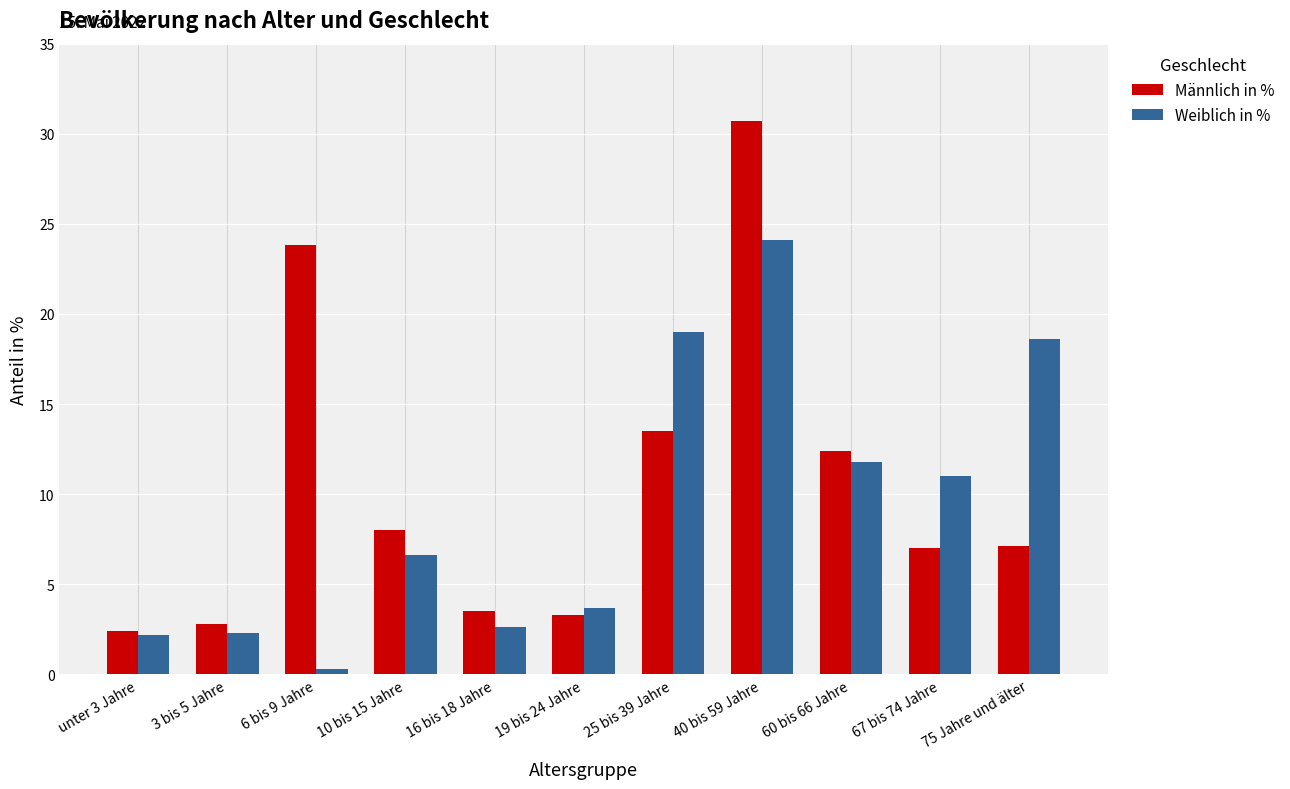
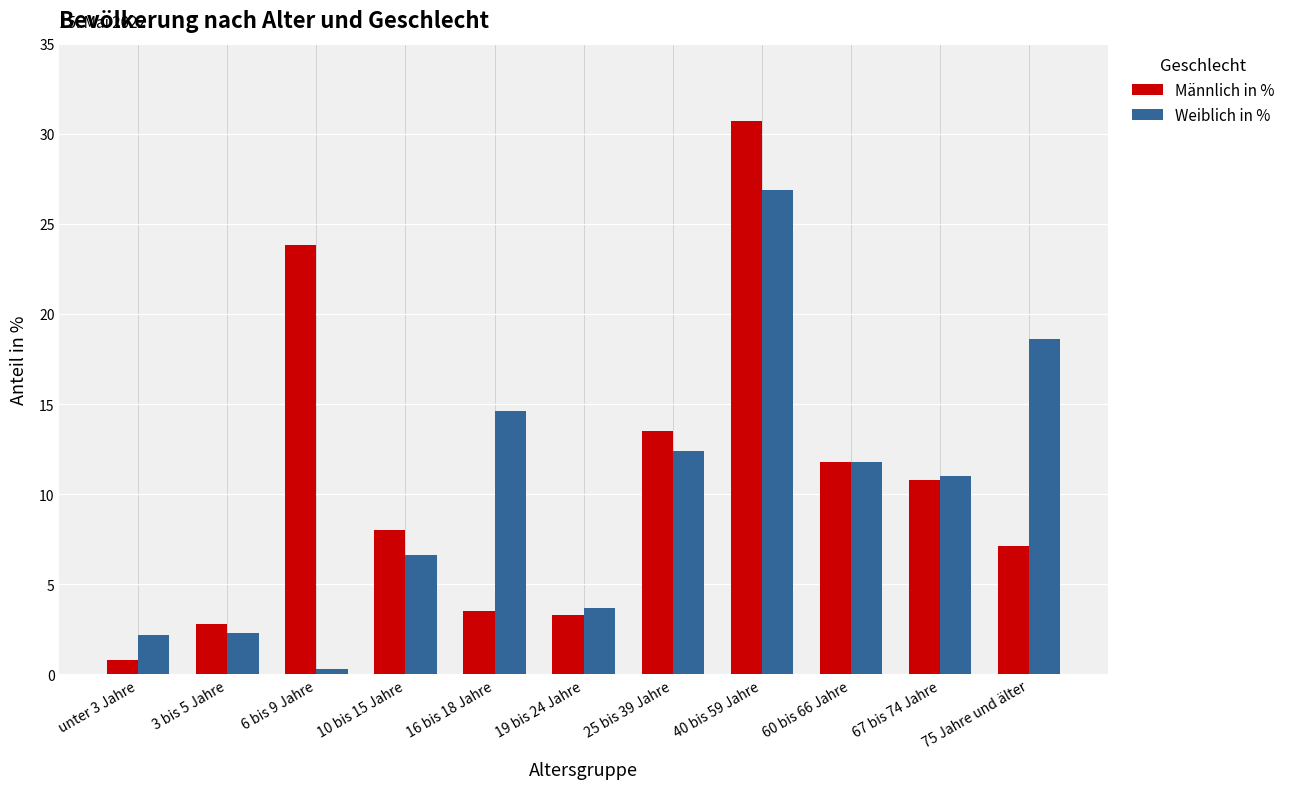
Männlich in %, unter 3 Jahre: 2.4 -> 0.8
Weiblich in %, 16 bis 18 Jahre: 2.6 -> 14.6
Weiblich in %, 25 bis 39 Jahre: 19.0 -> 12.4
Weiblich in %, 40 bis 59 Jahre: 24.1 -> 26.9
Männlich in %, 60 bis 66 Jahre: 12.4 -> 11.8
Männlich in %, 67 bis 74 Jahre: 7.0 -> 10.8
